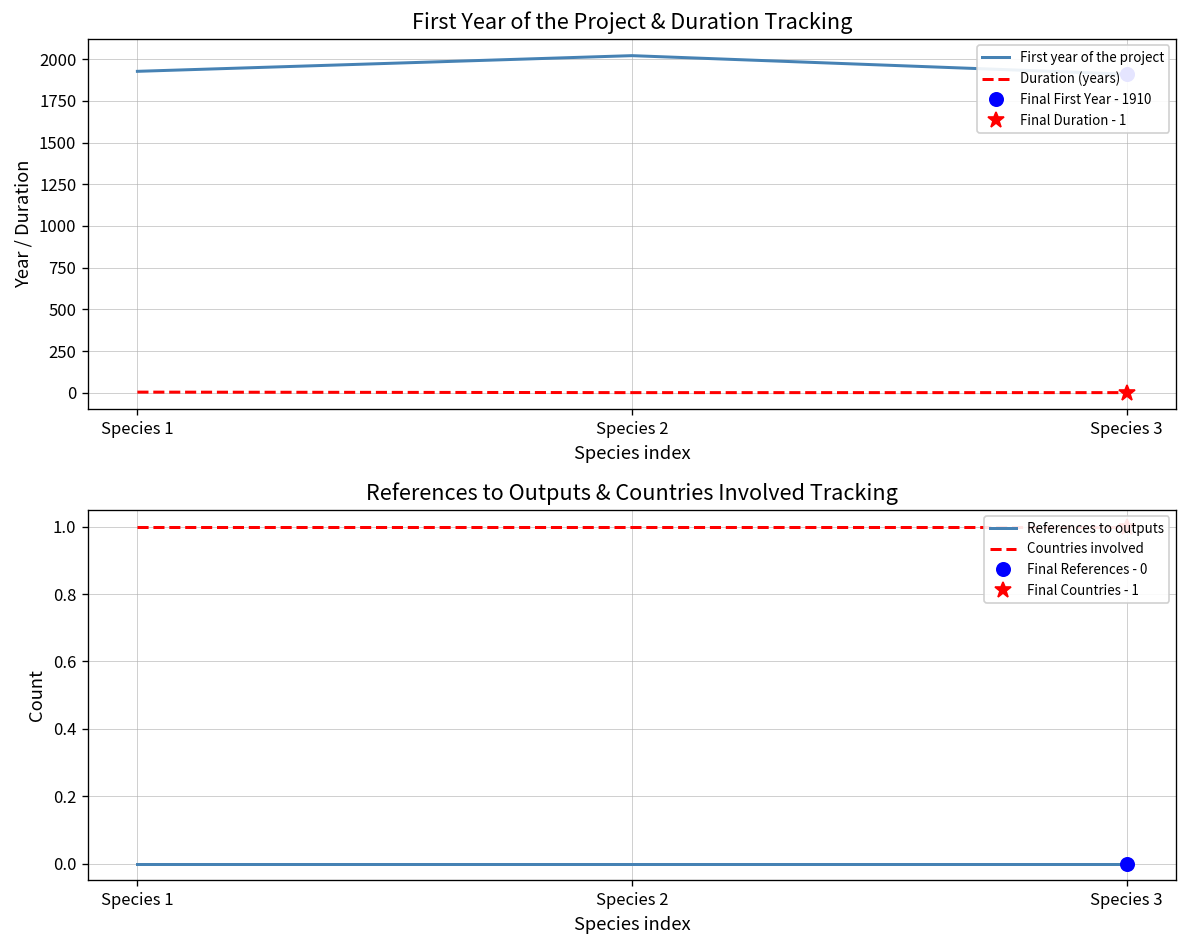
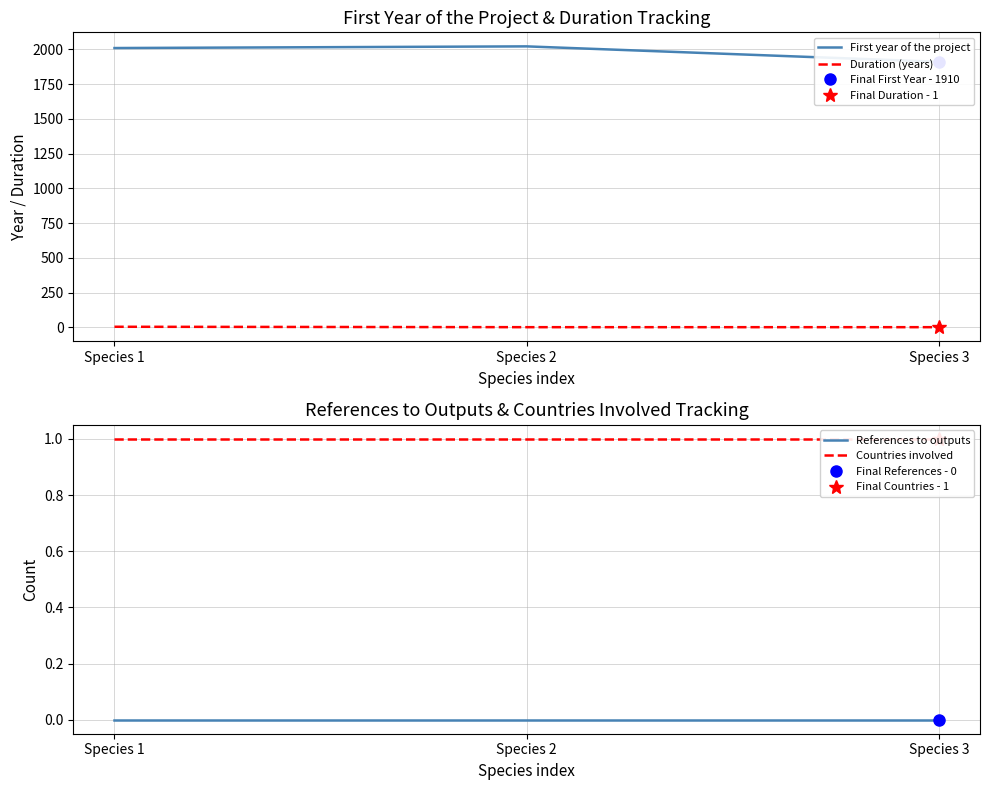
First Year of the Project & Duration Tracking, First year of the project, Species 1: 1930 -> 2010
